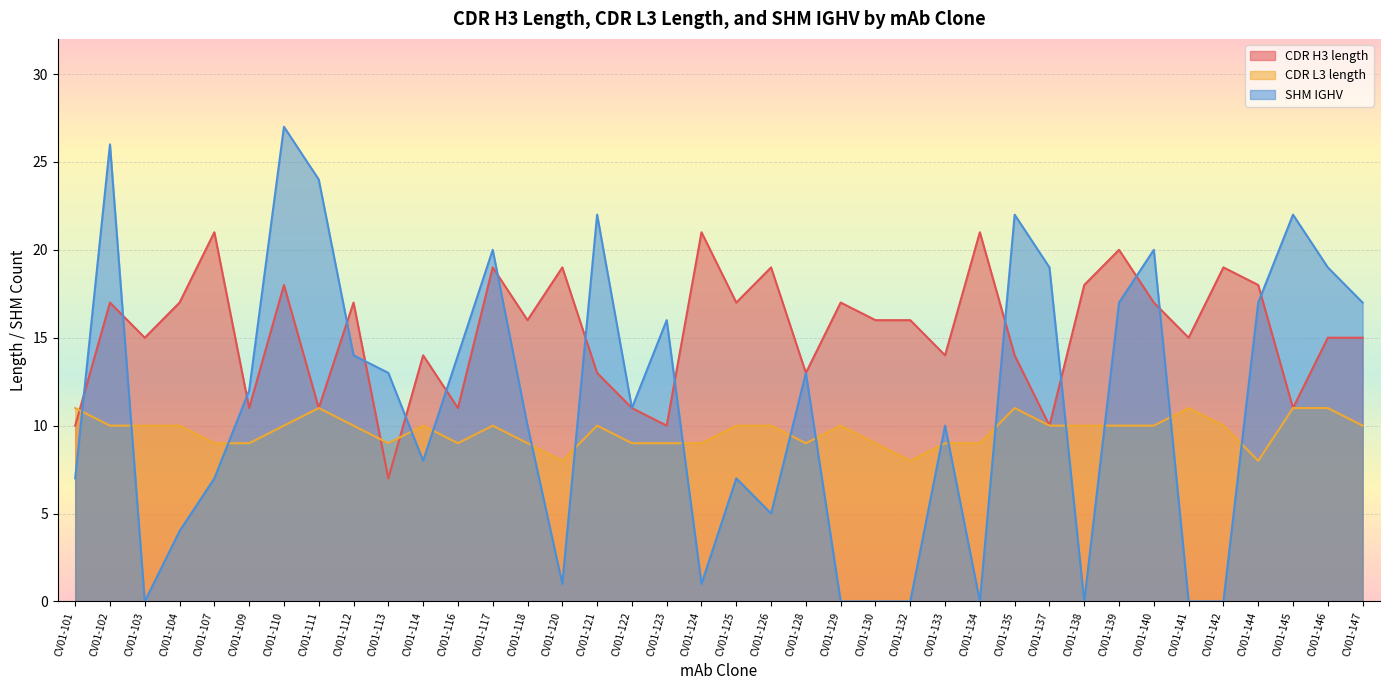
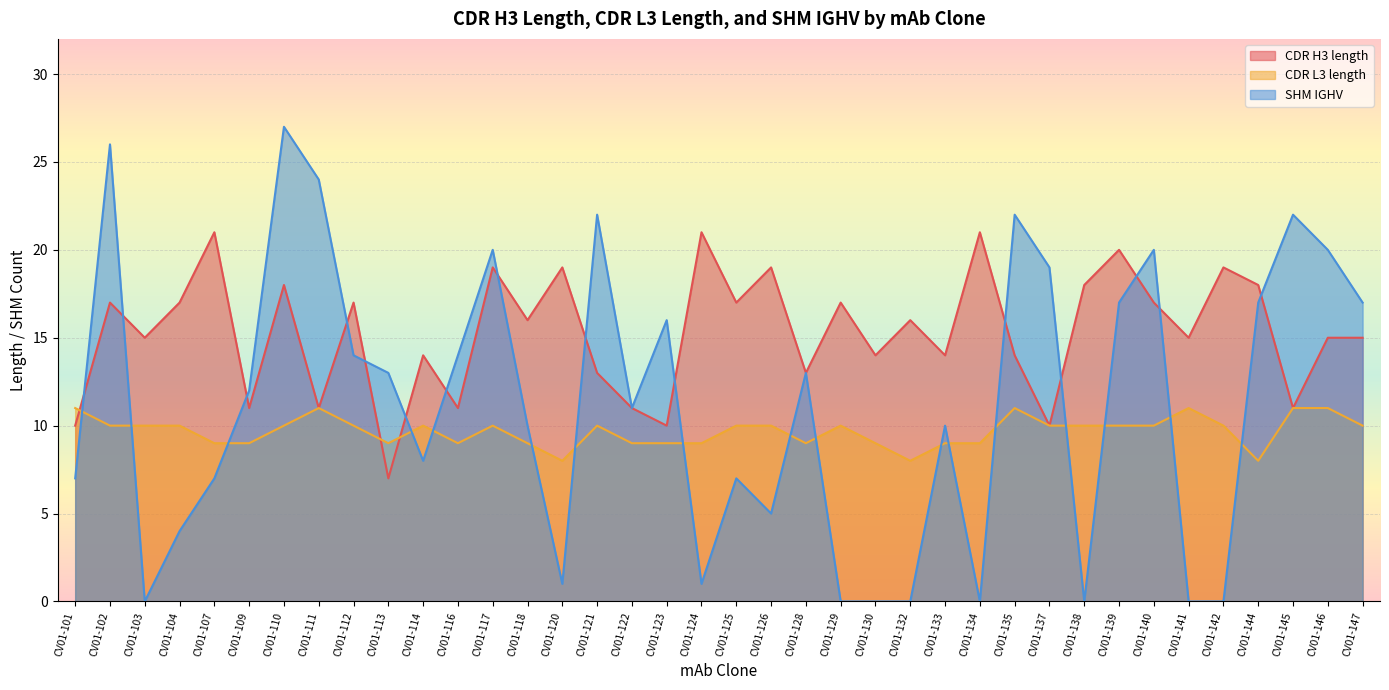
CDR H3 length, CV01-130: 16 -> 14
SHM IGHV, CV01-146: 19 -> 20
